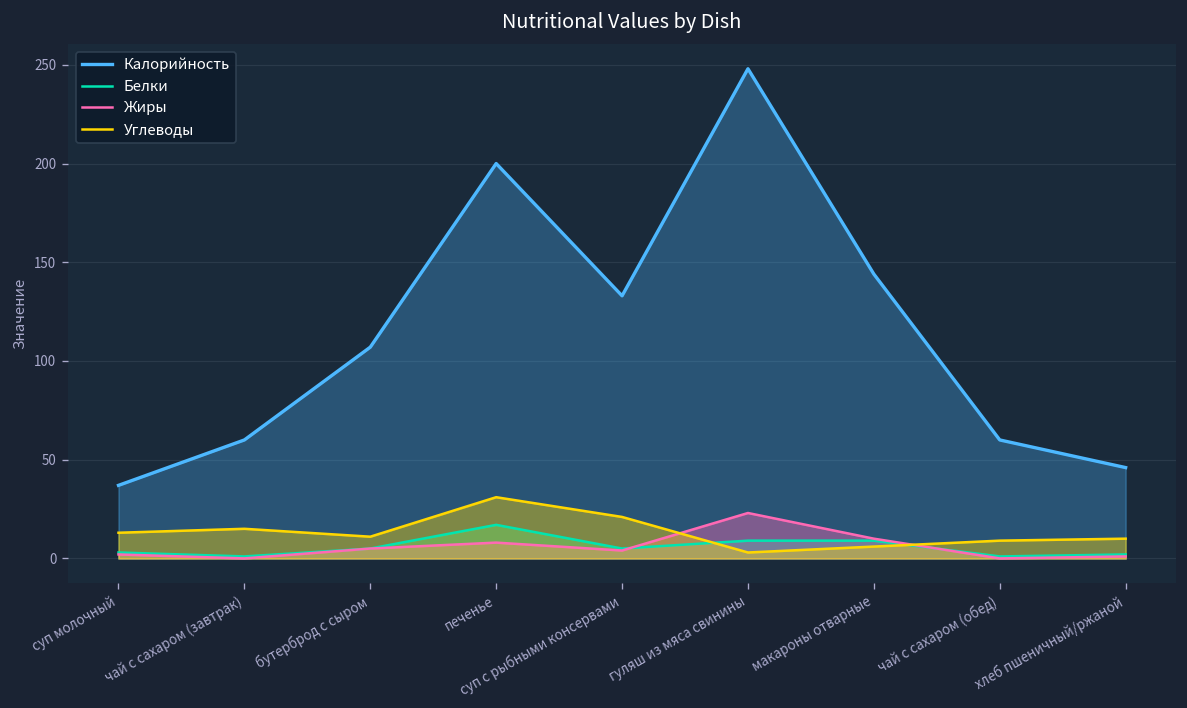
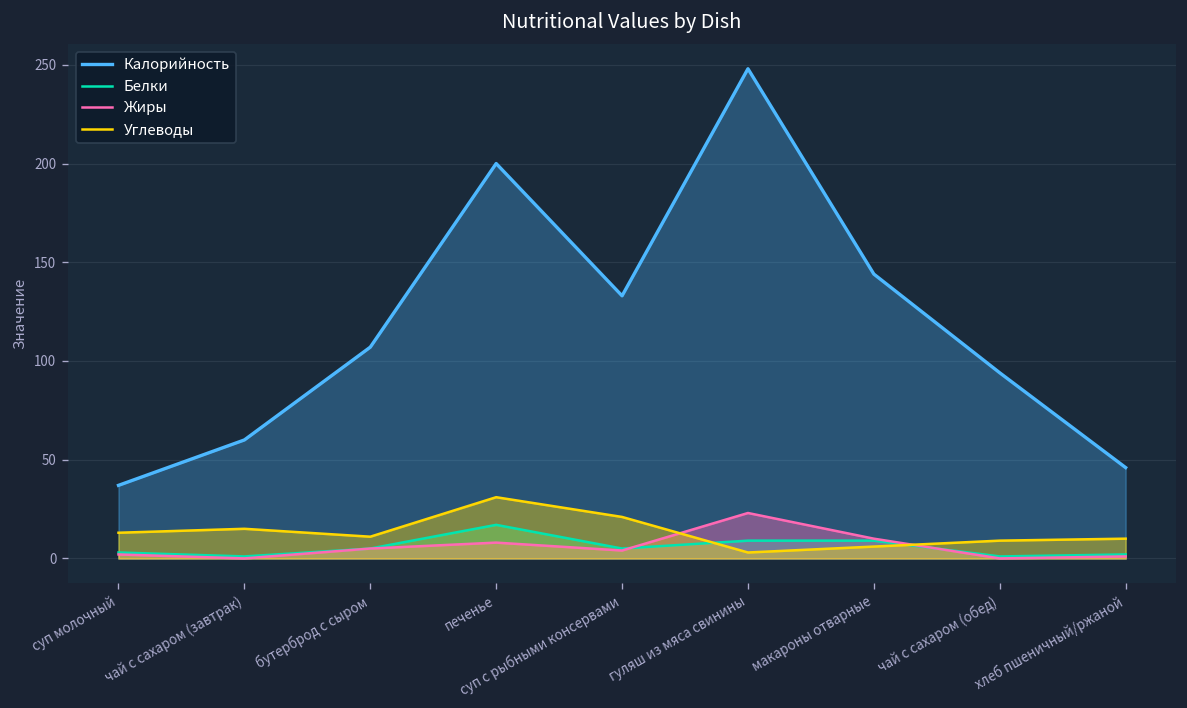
Калорийность, чай с сахаром (обед): 60 -> 94
